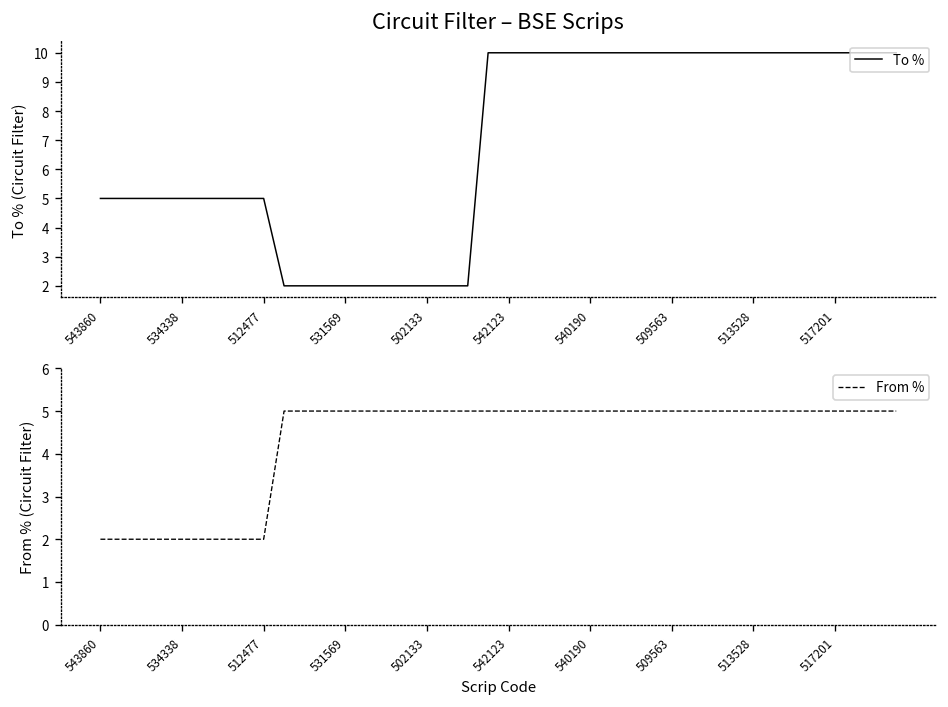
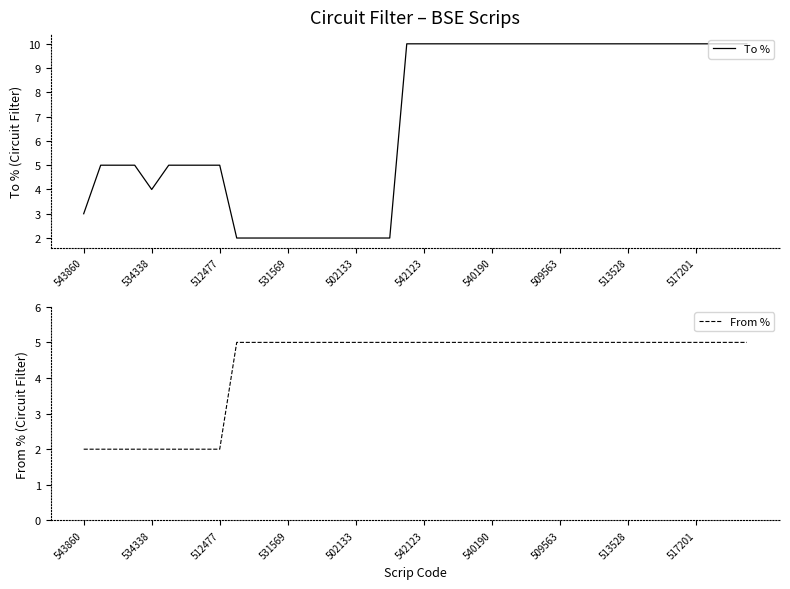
Circuit Filter – BSE Scrips, 543860: 5 -> 3
Circuit Filter – BSE Scrips, 534338: 5 -> 4
